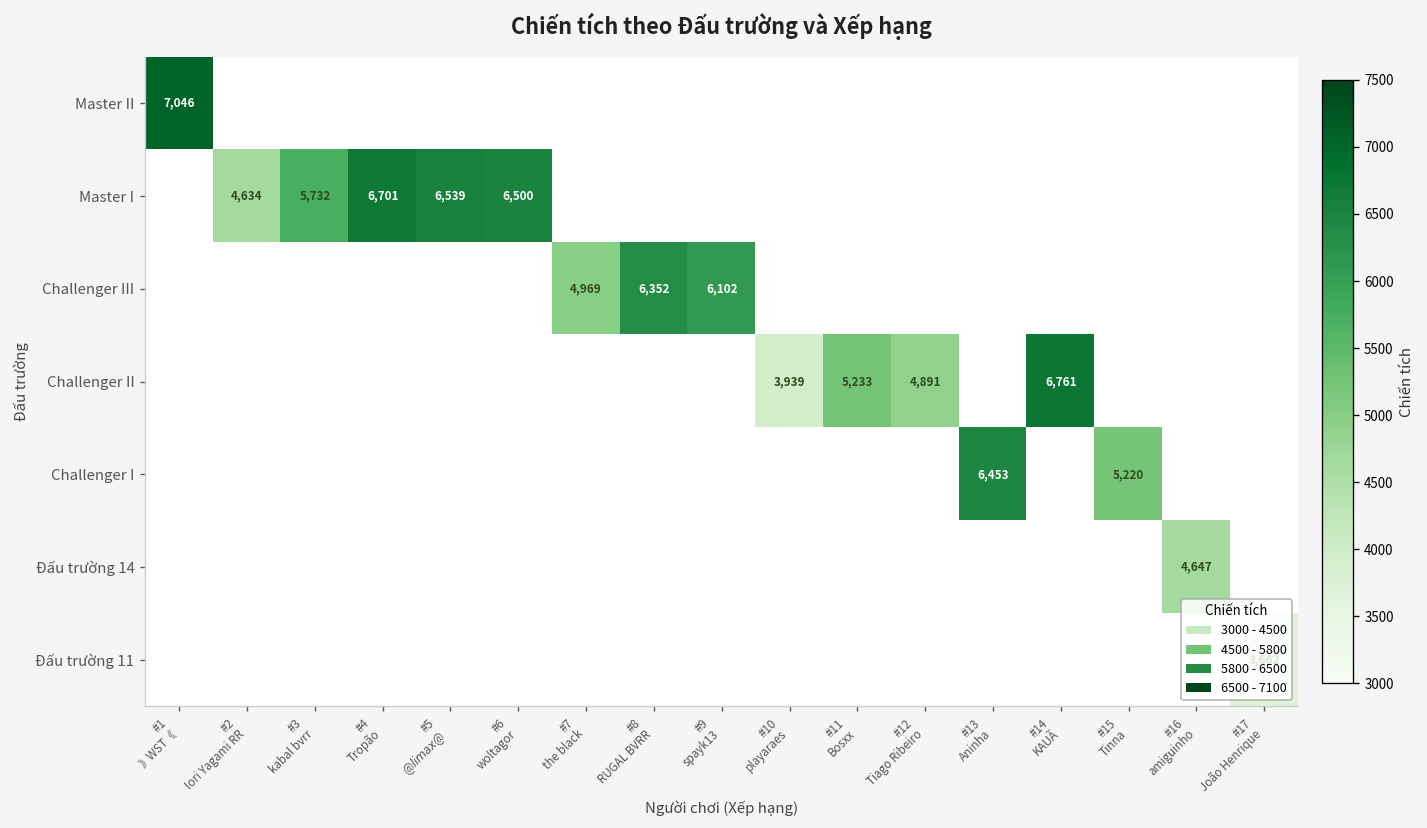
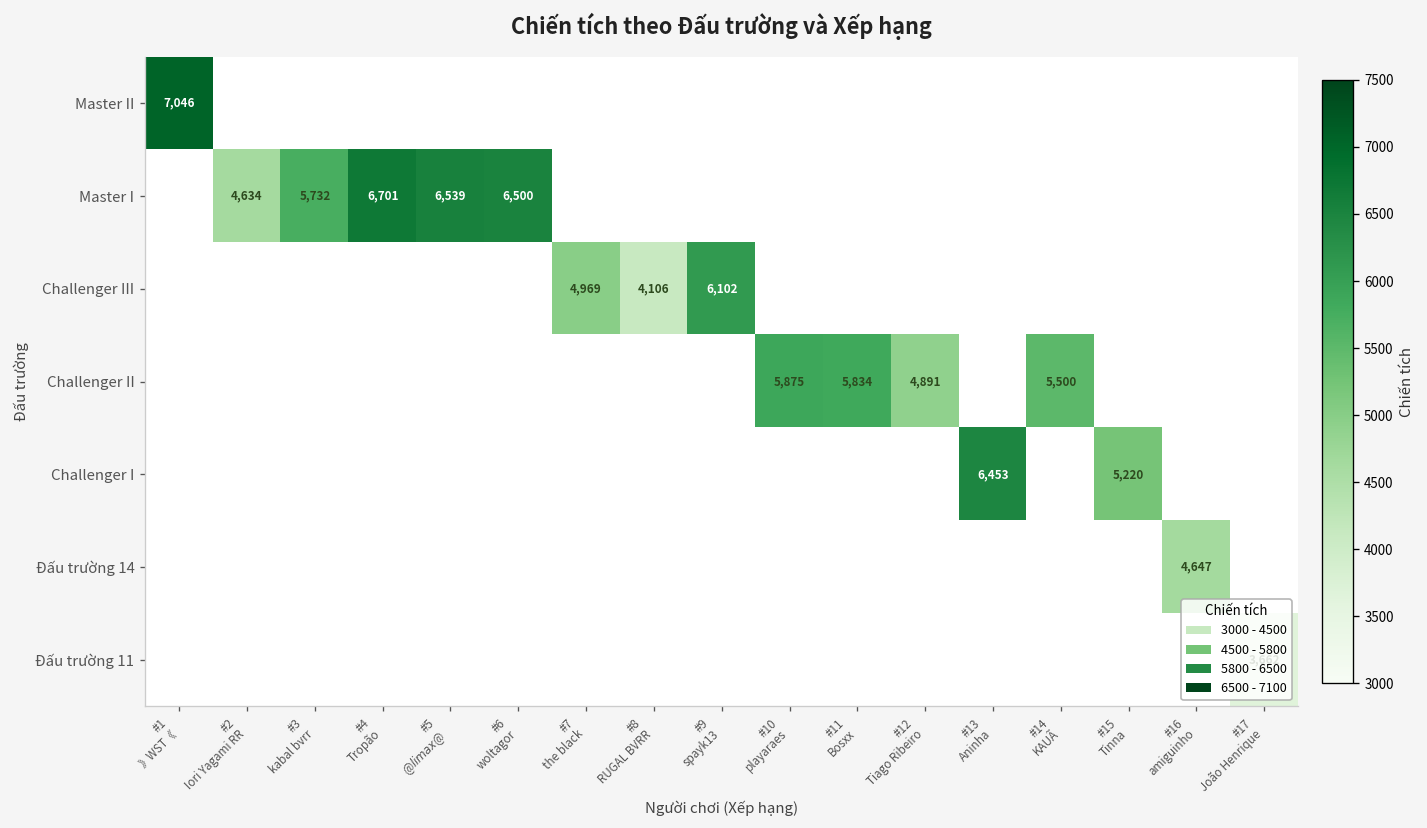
Challenger III, #8 RUGAL BVRR: 6,352 -> 4,106
Challenger II, #10 playaraes: 3,939 -> 5,875
Challenger II, #11 Bosxx: 5,233 -> 5,834
Challenger II, #14 KAUÃ: 6,761 -> 5,500
